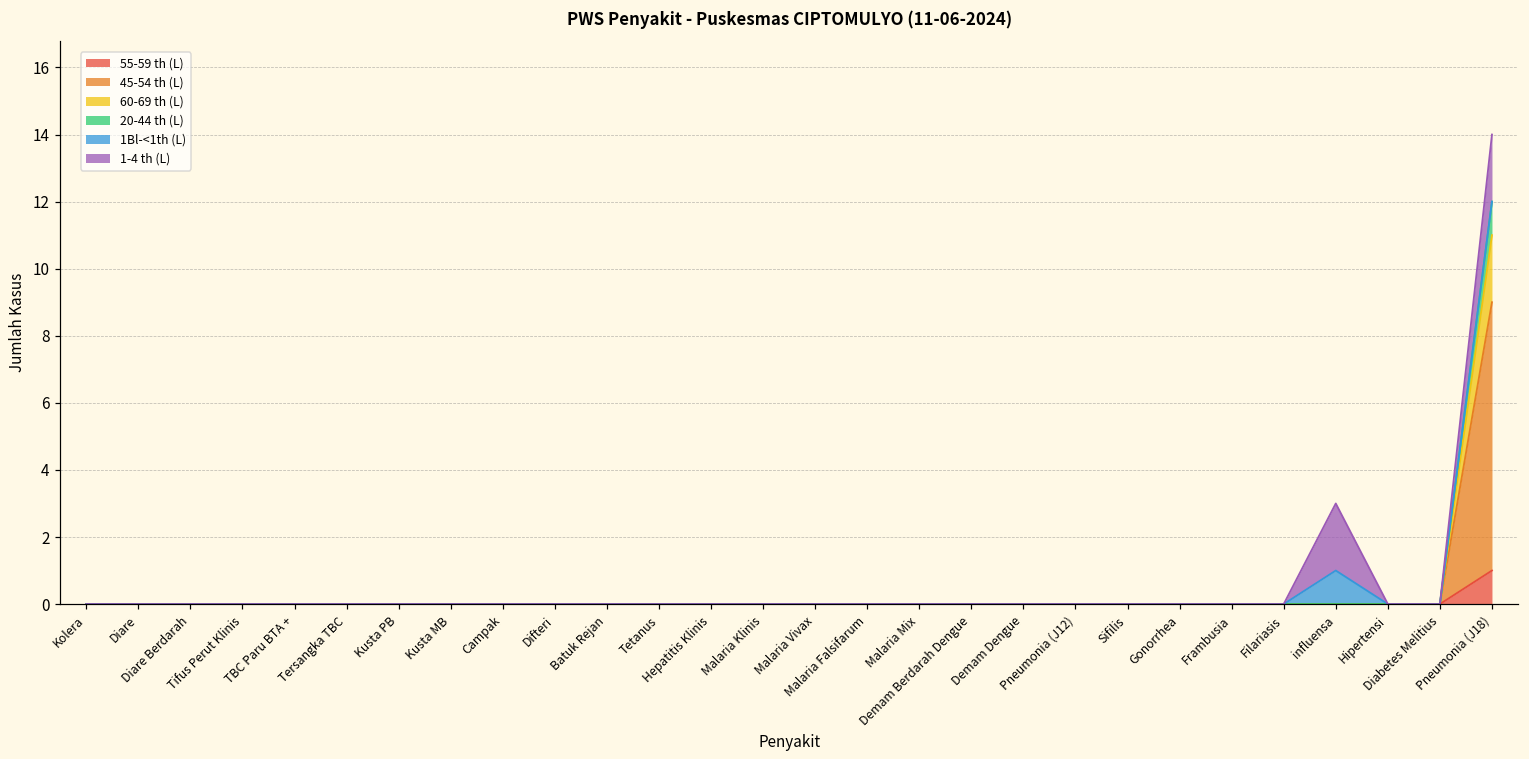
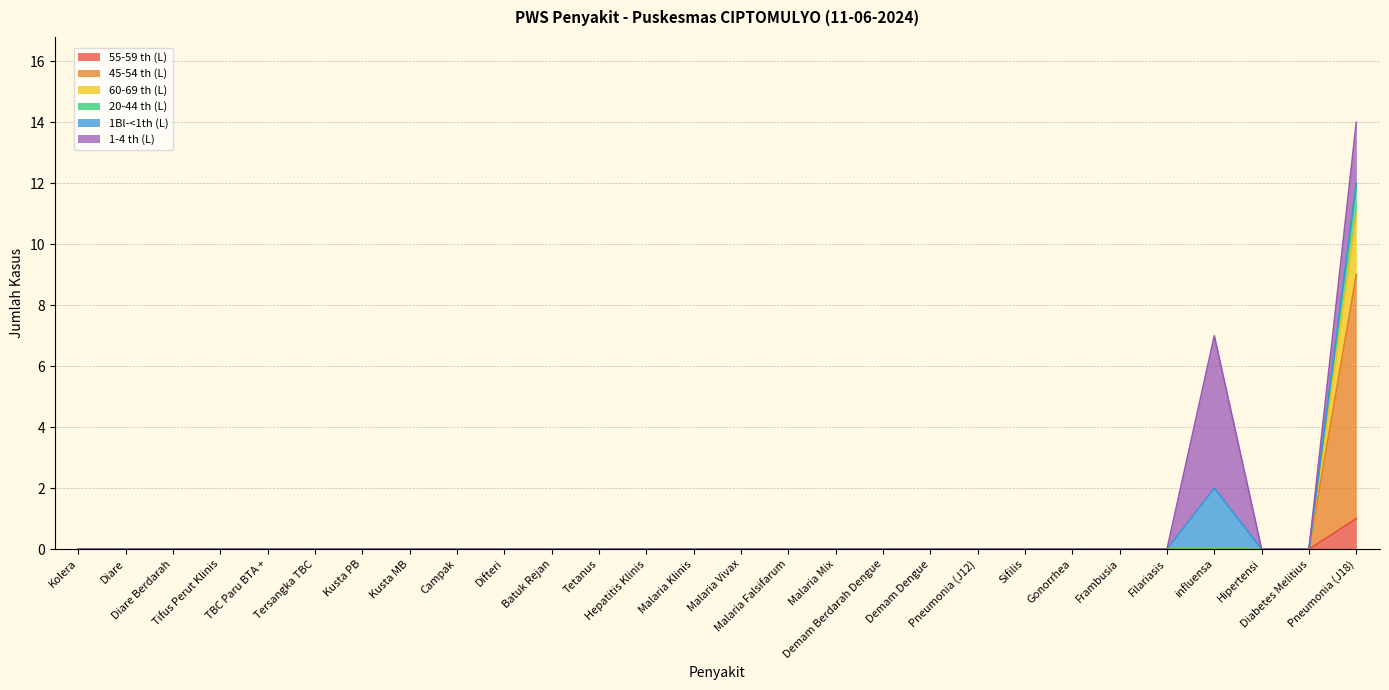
1Bl-<1th (L), influensa: 1 -> 2
1-4 th (L), influensa: 2 -> 5
